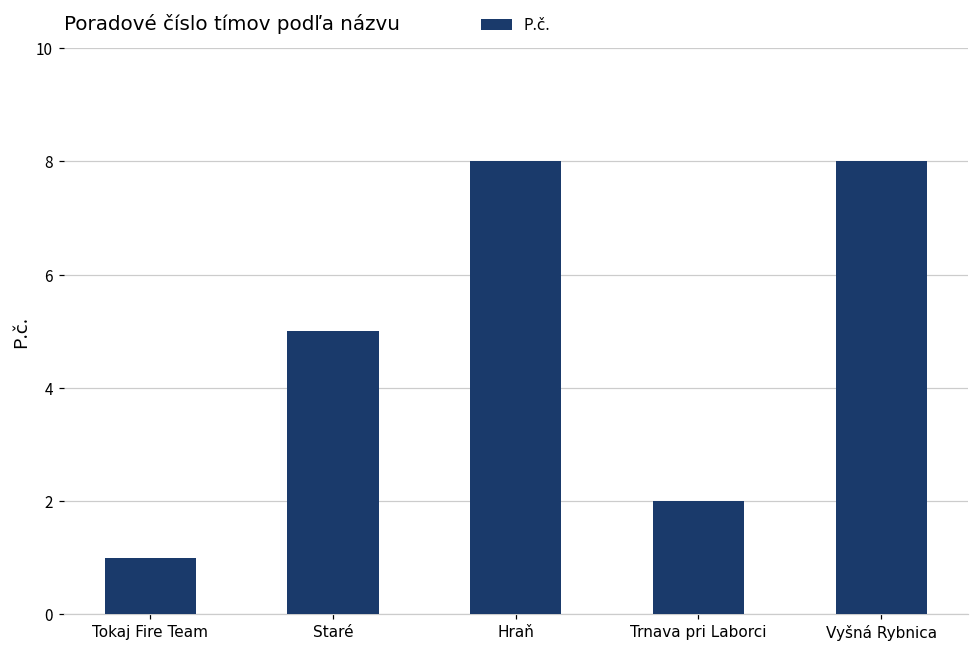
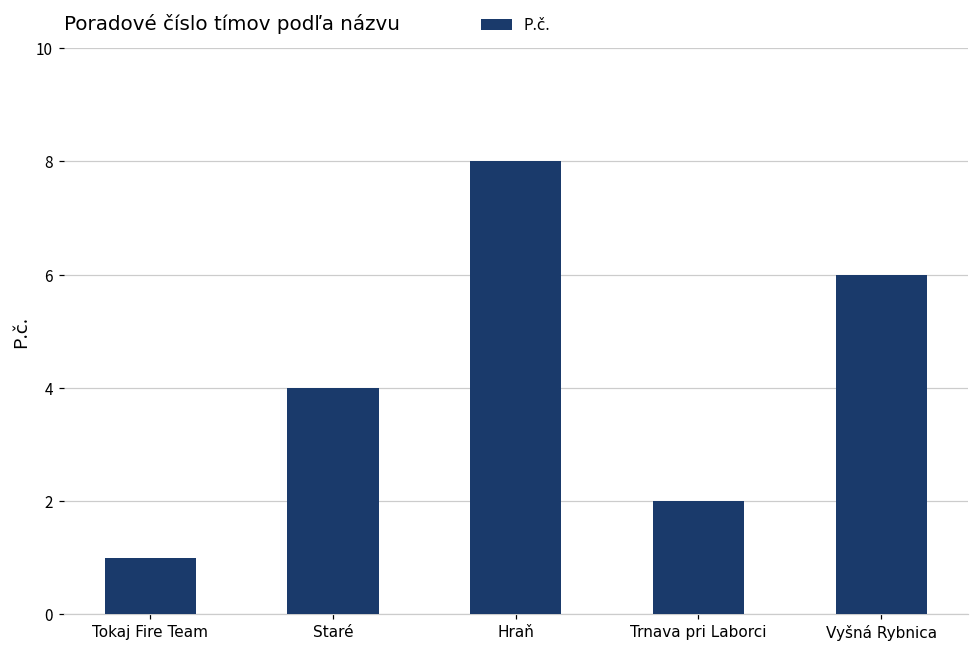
Staré: 5 -> 4
Vyšná Rybnica: 8 -> 6
